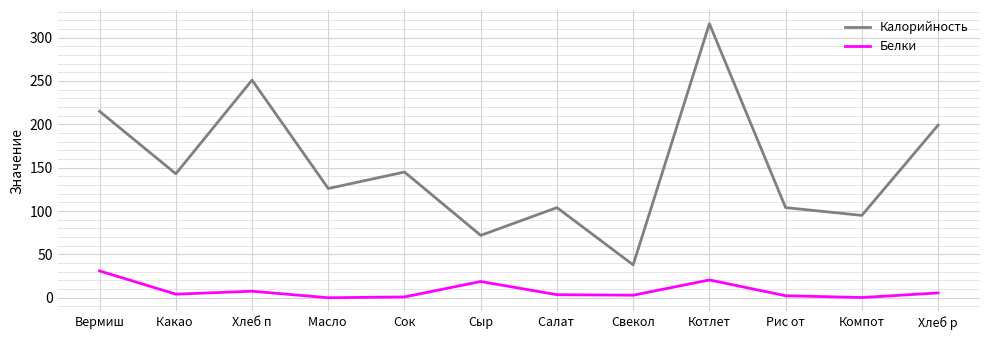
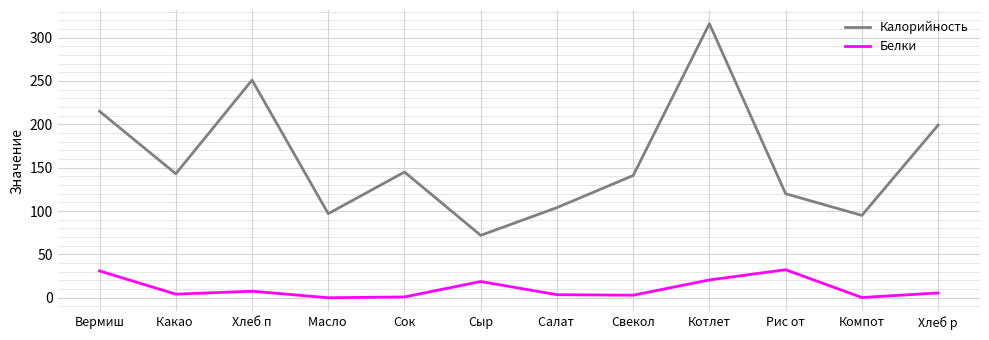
Калорийность, Масло: 130 -> 100
Калорийность, Свекол: 40 -> 140
Калорийность, Рис от: 100 -> 120
Белки, Рис от: 0 -> 30
